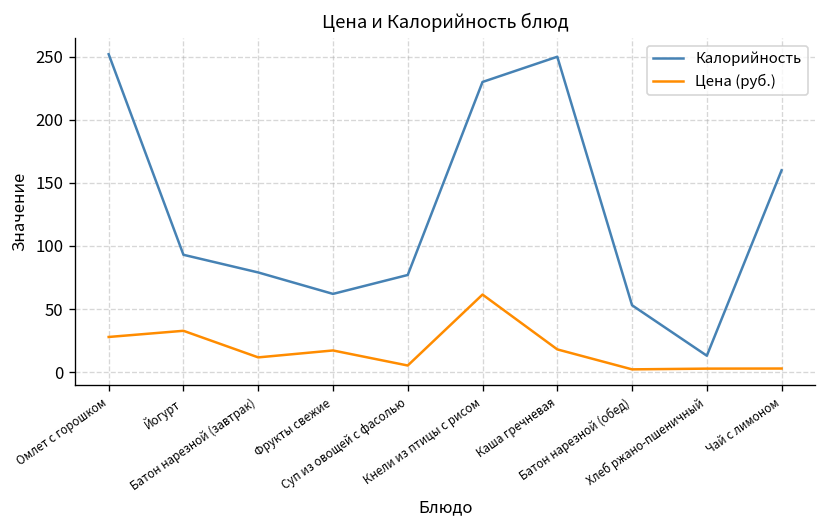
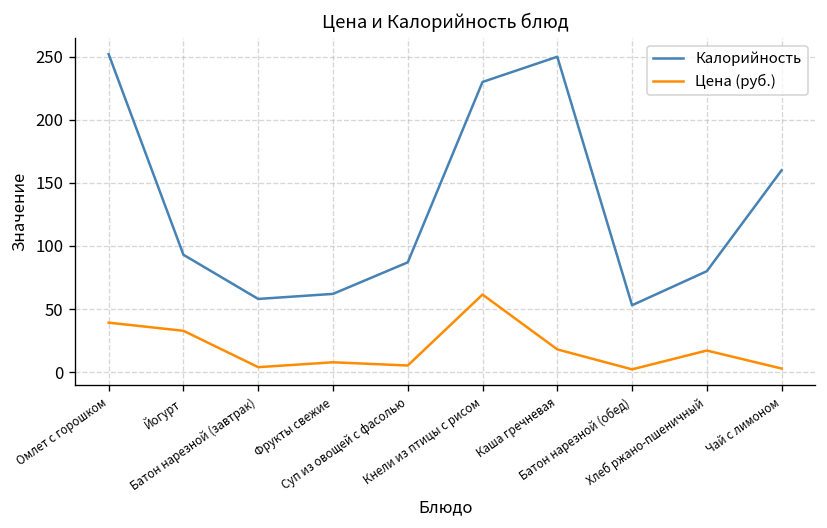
Цена (руб.), Омлет с горошком: 28 -> 39
Калорийность, Батон нарезной (завтрак): 79 -> 58
Цена (руб.), Батон нарезной (завтрак): 12 -> 4
Цена (руб.), Фрукты свежие: 17 -> 8
Калорийность, Суп из овощей с фасолью: 77 -> 87
Калорийность, Хлеб ржано-пшеничный: 13 -> 80
Цена (руб.), Хлеб ржано-пшеничный: 3 -> 17
